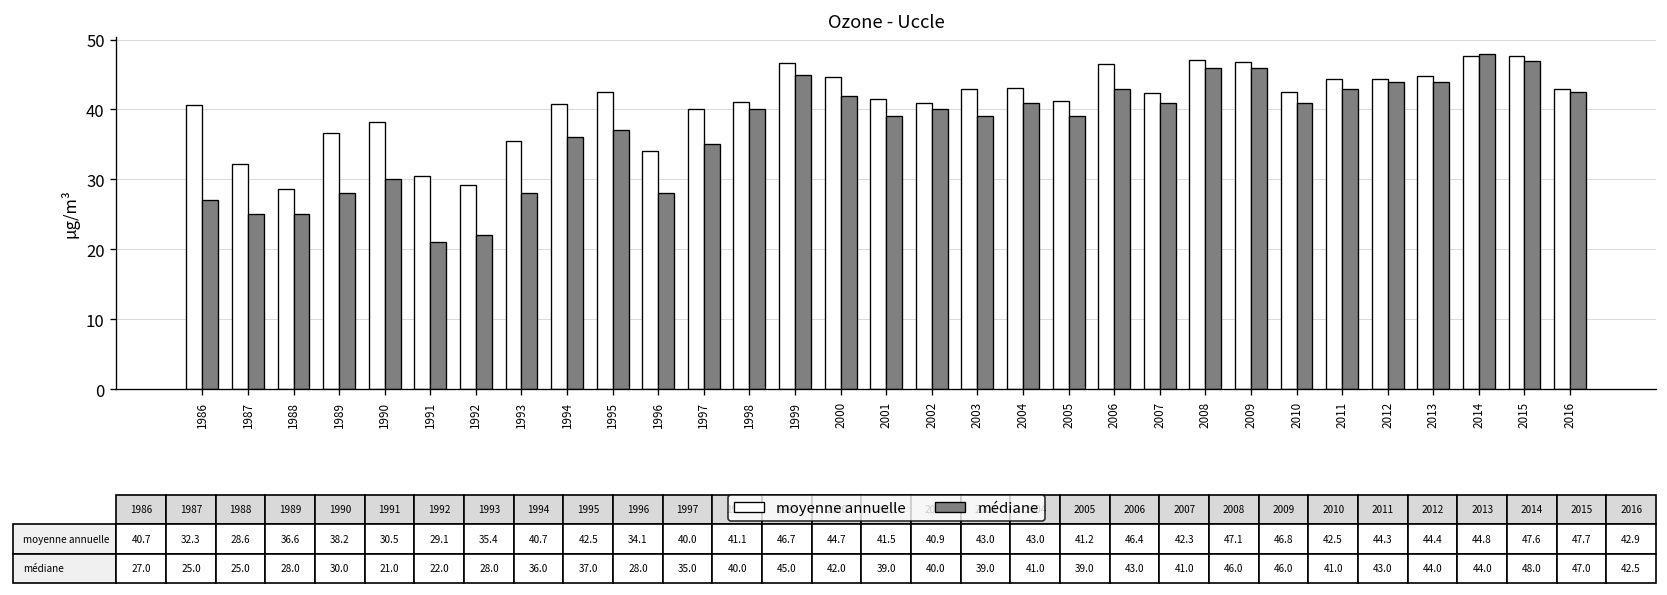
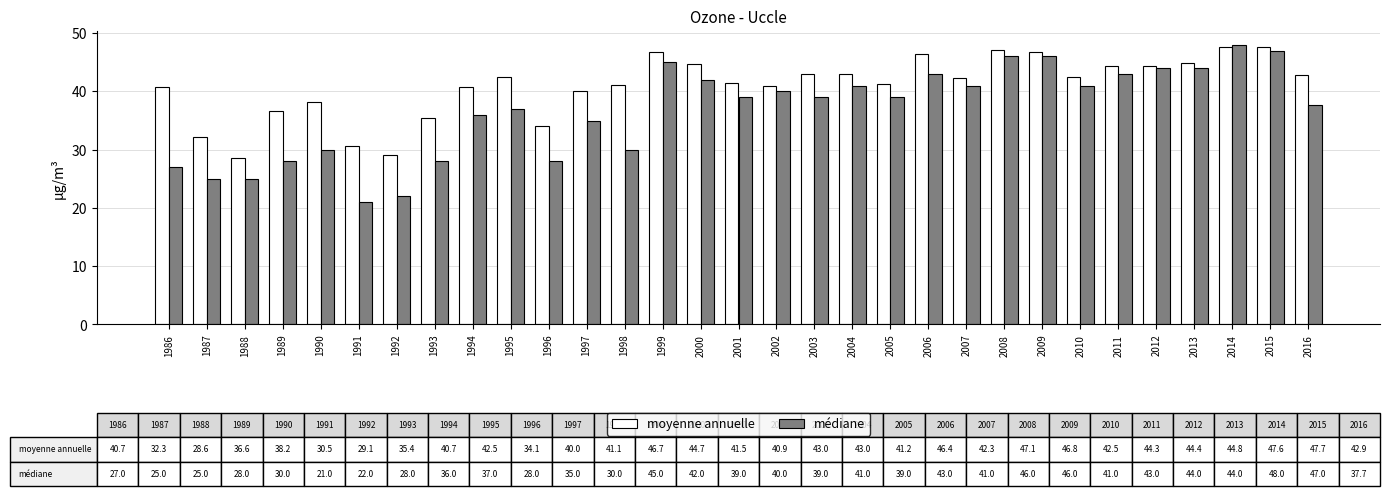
médiane, 1998: 40.0 -> 30.0
médiane, 2016: 42.5 -> 37.7
